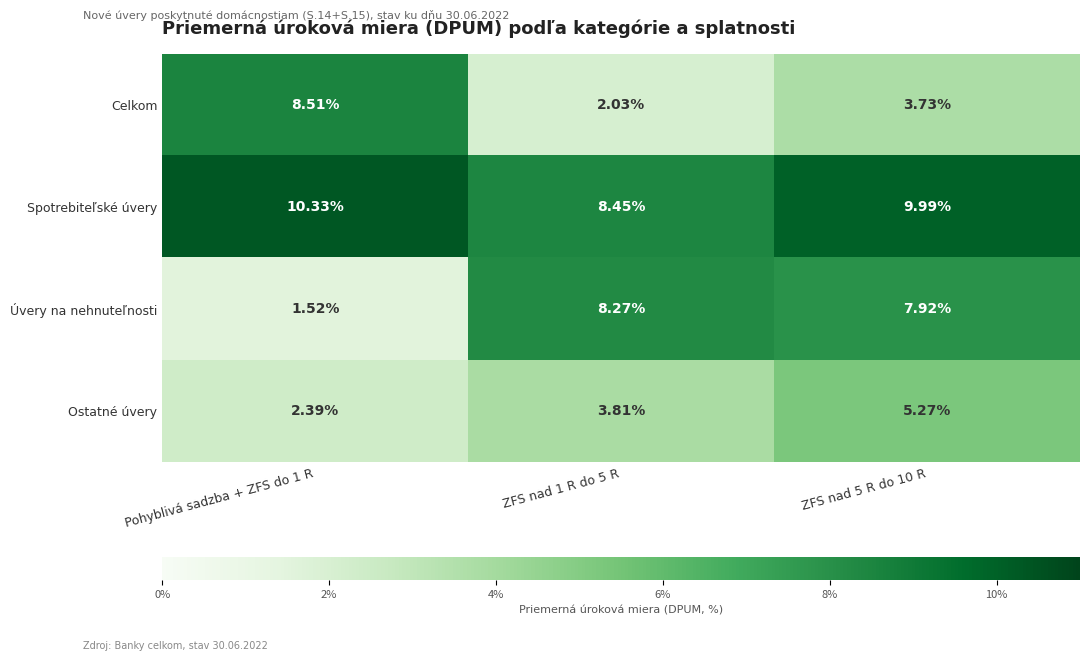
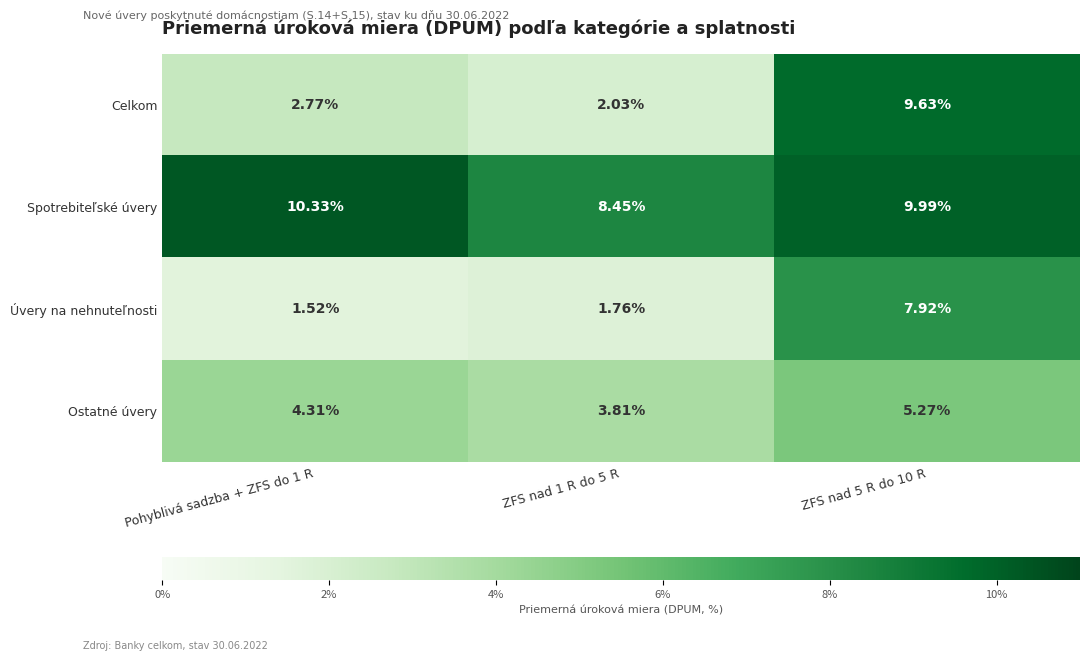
Celkom, Pohyblivá sadzba + ZFS do 1 R: 8.51% -> 2.77%
Celkom, ZFS nad 5 R do 10 R: 3.73% -> 9.63%
Úvery na nehnuteľnosti, ZFS nad 1 R do 5 R: 8.27% -> 1.76%
Ostatné úvery, Pohyblivá sadzba + ZFS do 1 R: 2.39% -> 4.31%
